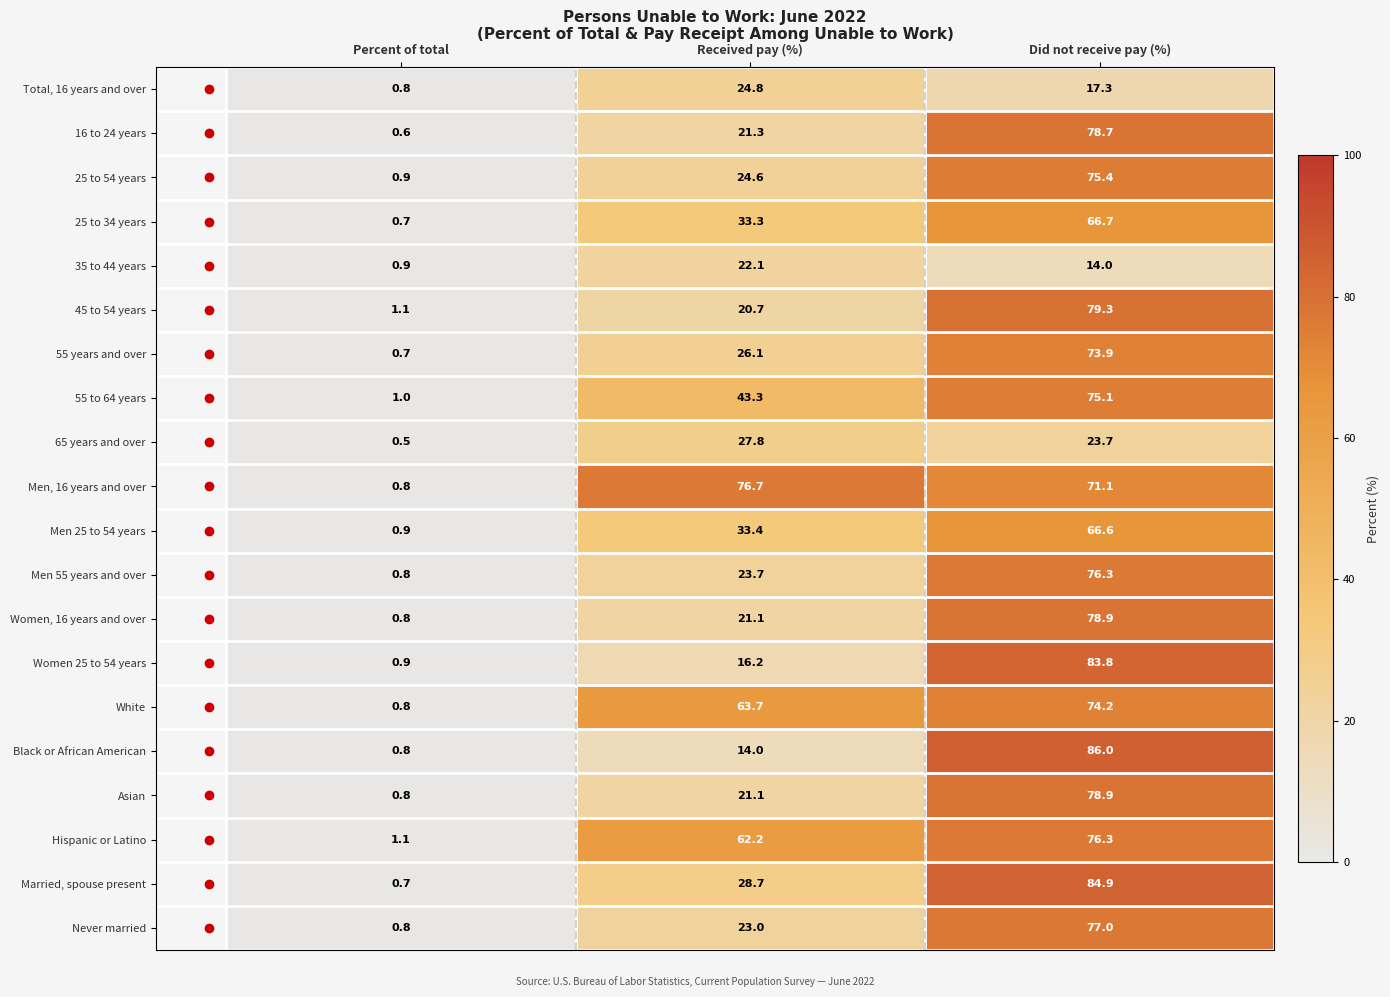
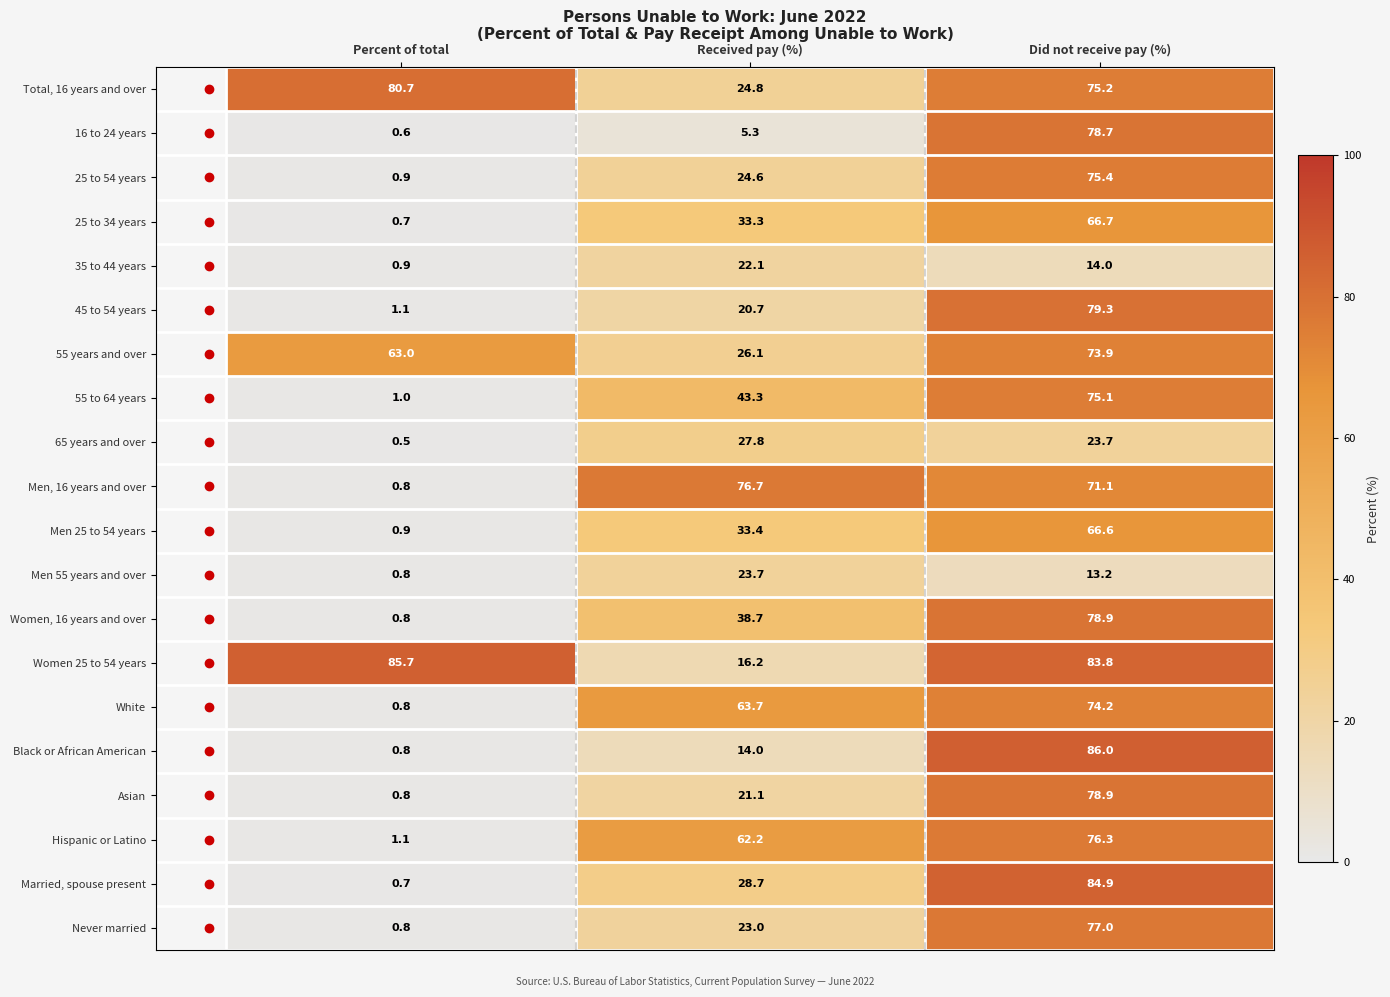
Total, 16 years and over, Percent of total: 0.8 -> 80.7
Total, 16 years and over, Did not receive pay (%): 17.3 -> 75.2
16 to 24 years, Received pay (%): 21.3 -> 5.3
55 years and over, Percent of total: 0.7 -> 63.0
Men 55 years and over, Did not receive pay (%): 76.3 -> 13.2
Women, 16 years and over, Received pay (%): 21.1 -> 38.7
Women 25 to 54 years, Percent of total: 0.9 -> 85.7
